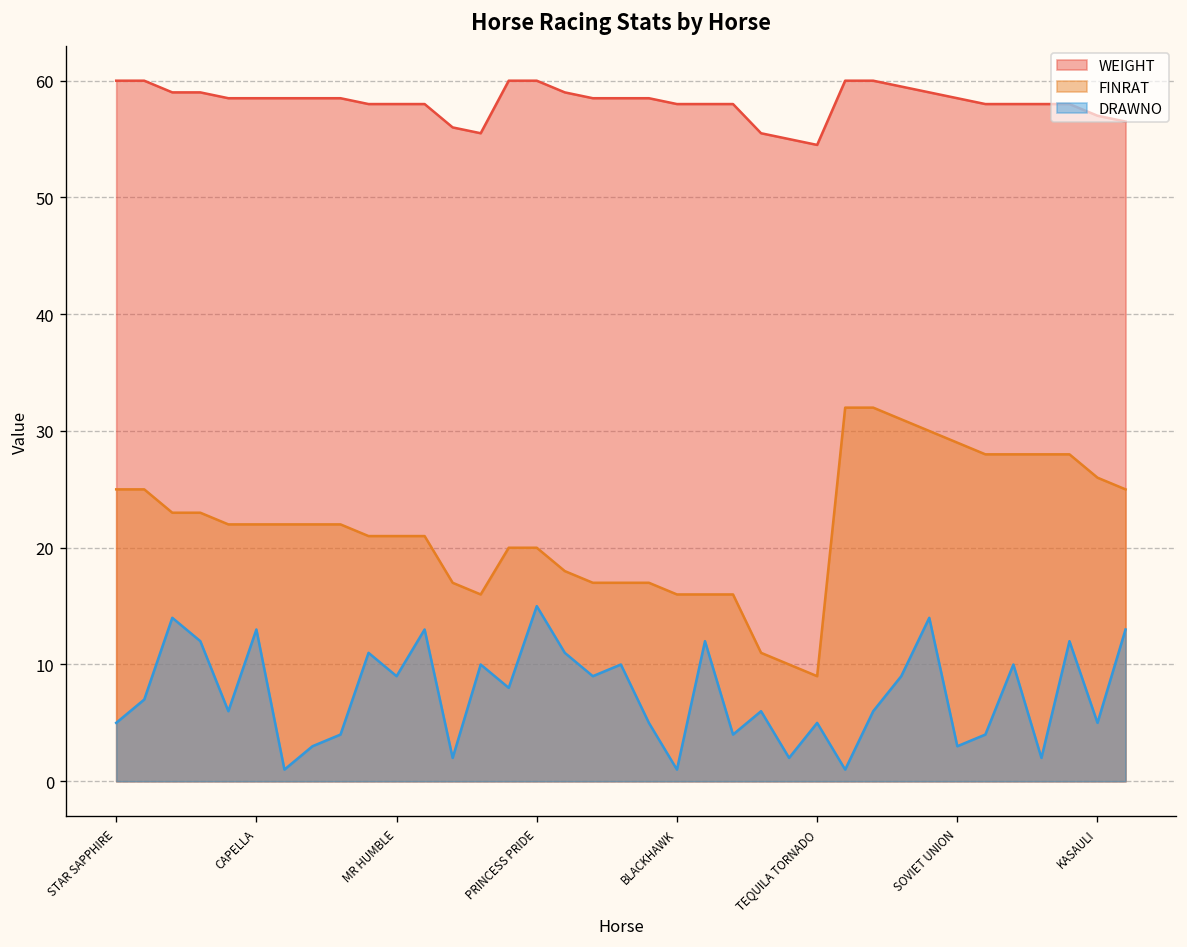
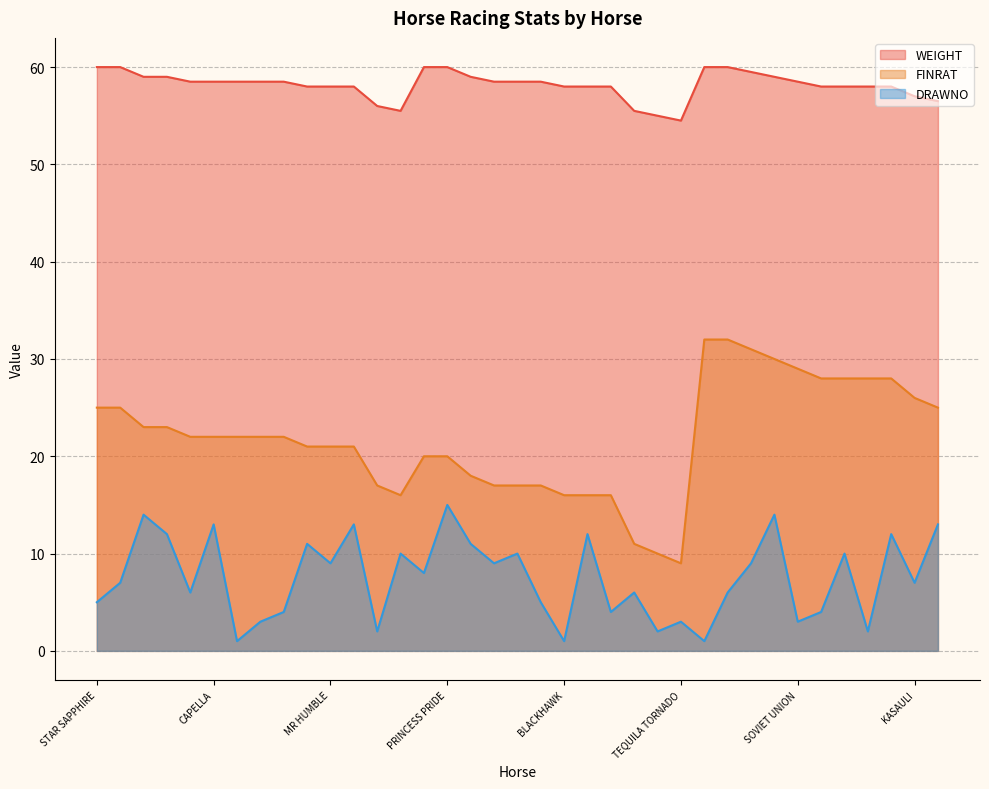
DRAWNO, TEQUILA TORNADO: 5 -> 3
DRAWNO, KASAULI: 5 -> 7
